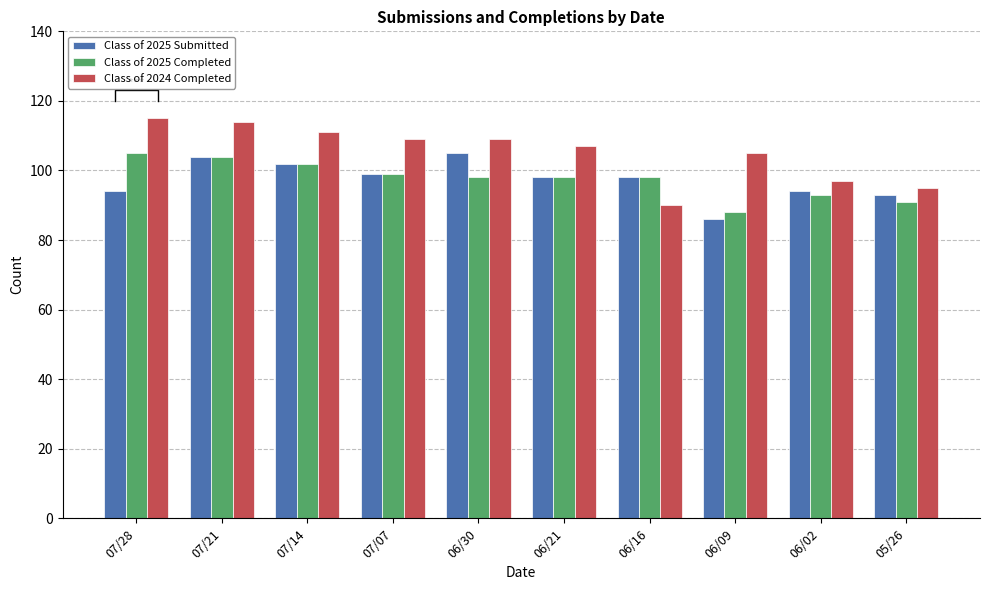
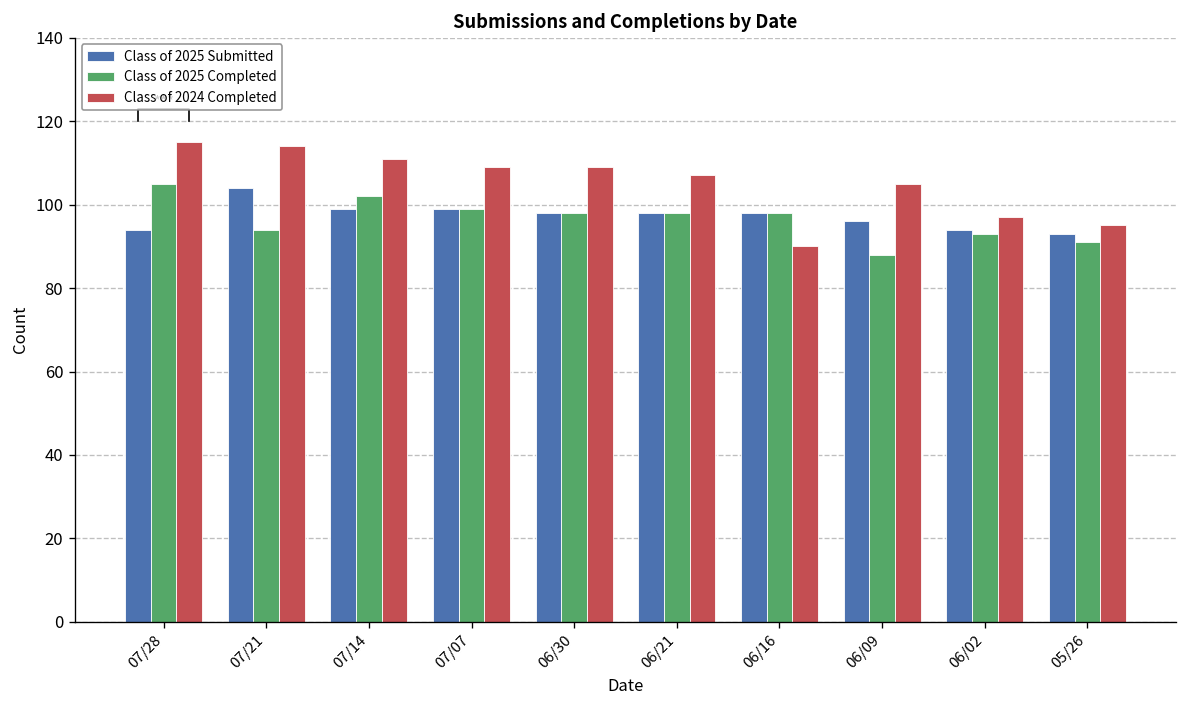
Class of 2025 Completed, 07/21: 104 -> 94
Class of 2025 Submitted, 07/14: 102 -> 99
Class of 2025 Submitted, 06/30: 105 -> 98
Class of 2025 Submitted, 06/09: 86 -> 96
